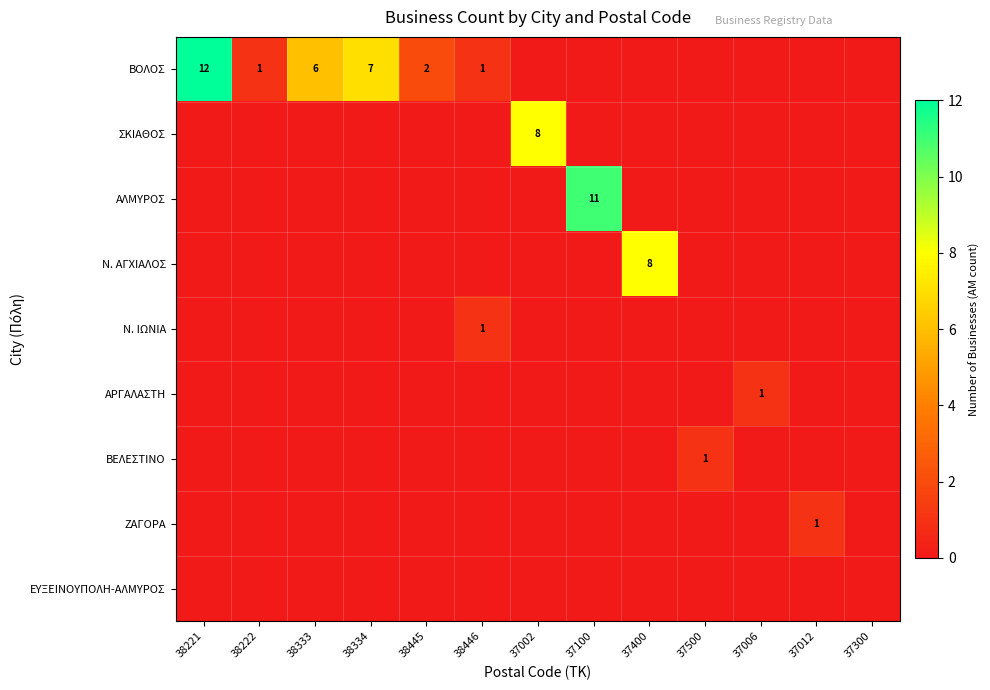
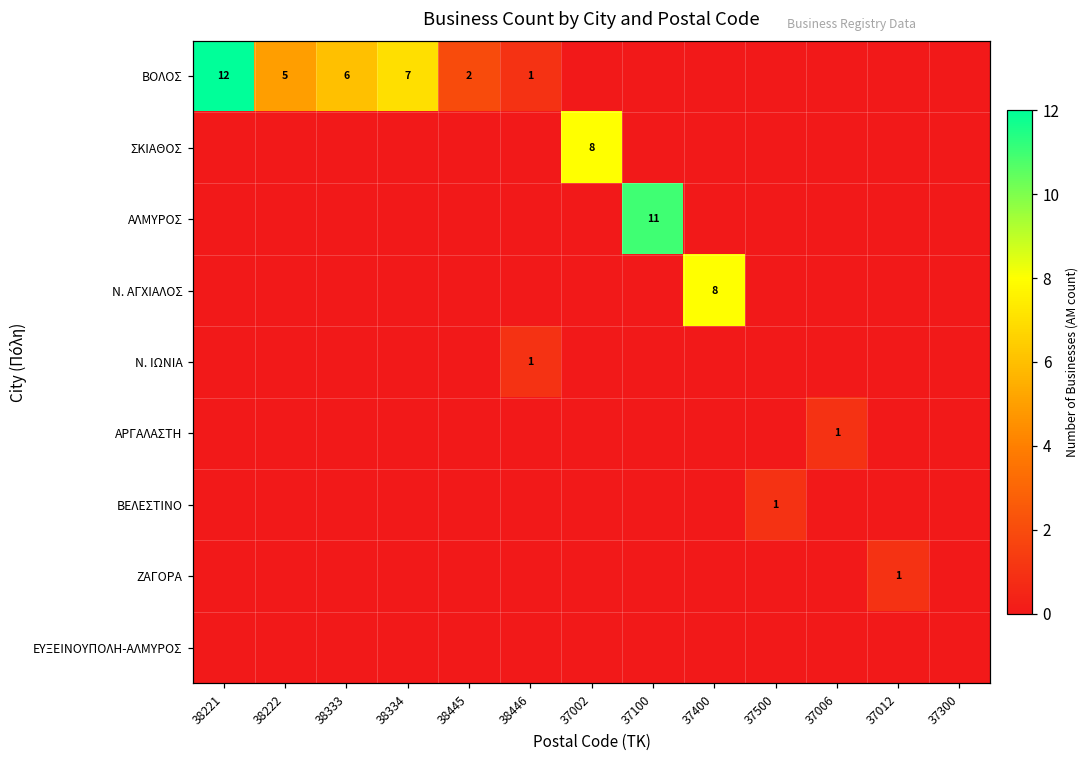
ΒΟΛΟΣ, 38222: 1 -> 5
